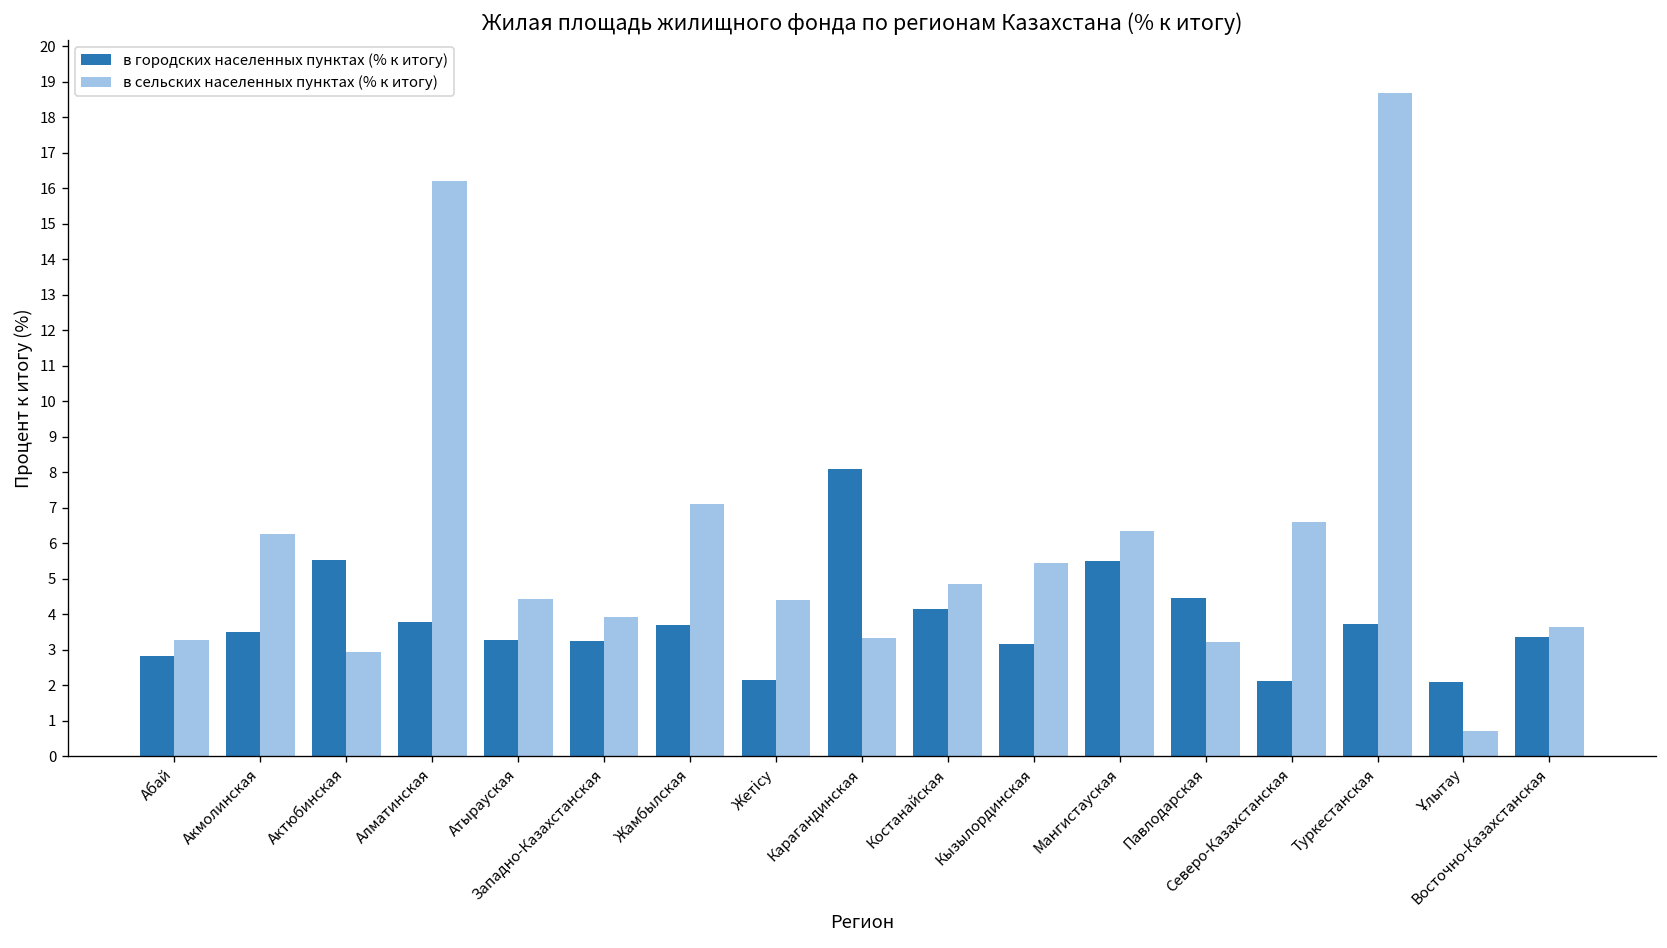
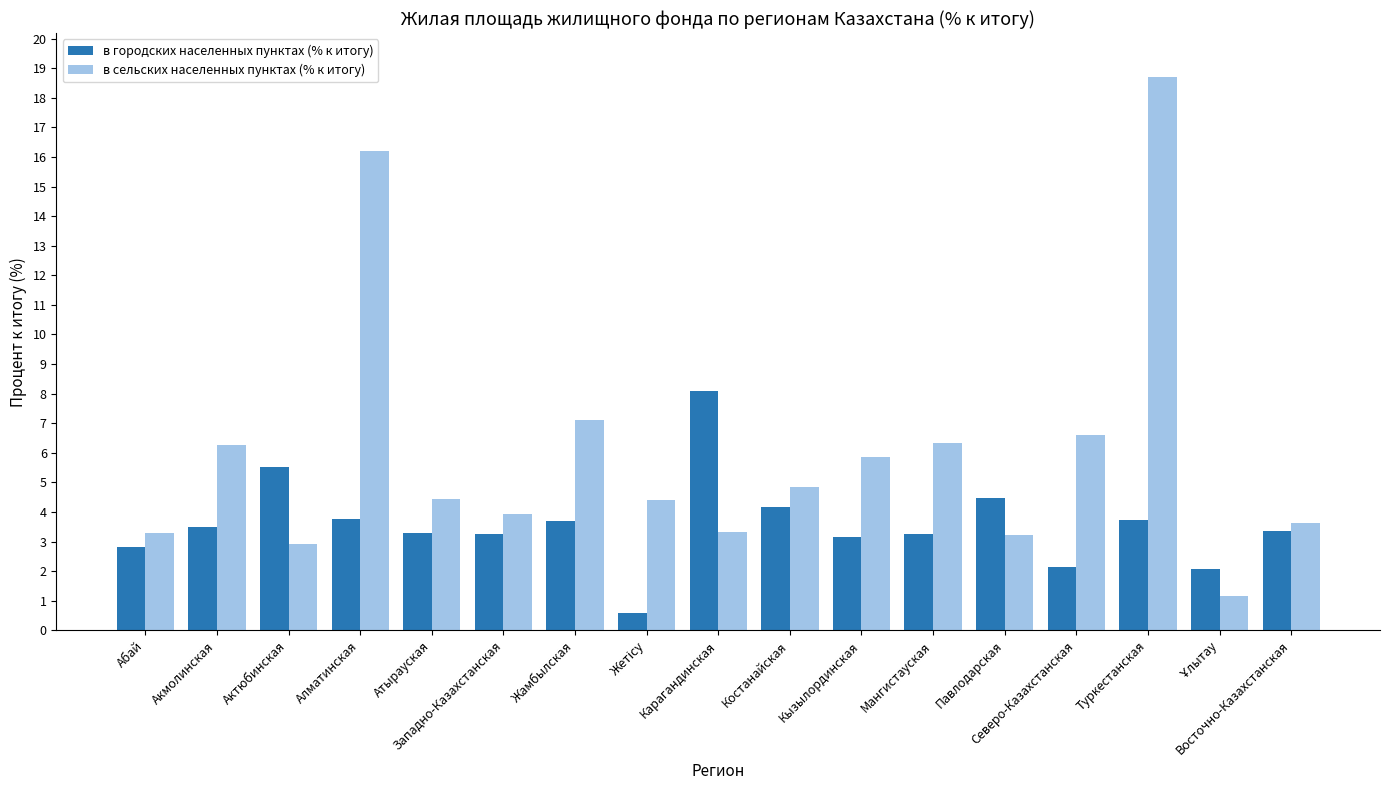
в городских населенных пунктах (% к итогу), Жетісу: 2.1 -> 0.6
в сельских населенных пунктах (% к итогу), Кызылординская: 5.4 -> 5.8
в городских населенных пунктах (% к итогу), Мангистауская: 5.5 -> 3.3
в сельских населенных пунктах (% к итогу), Ұлытау: 0.7 -> 1.1
